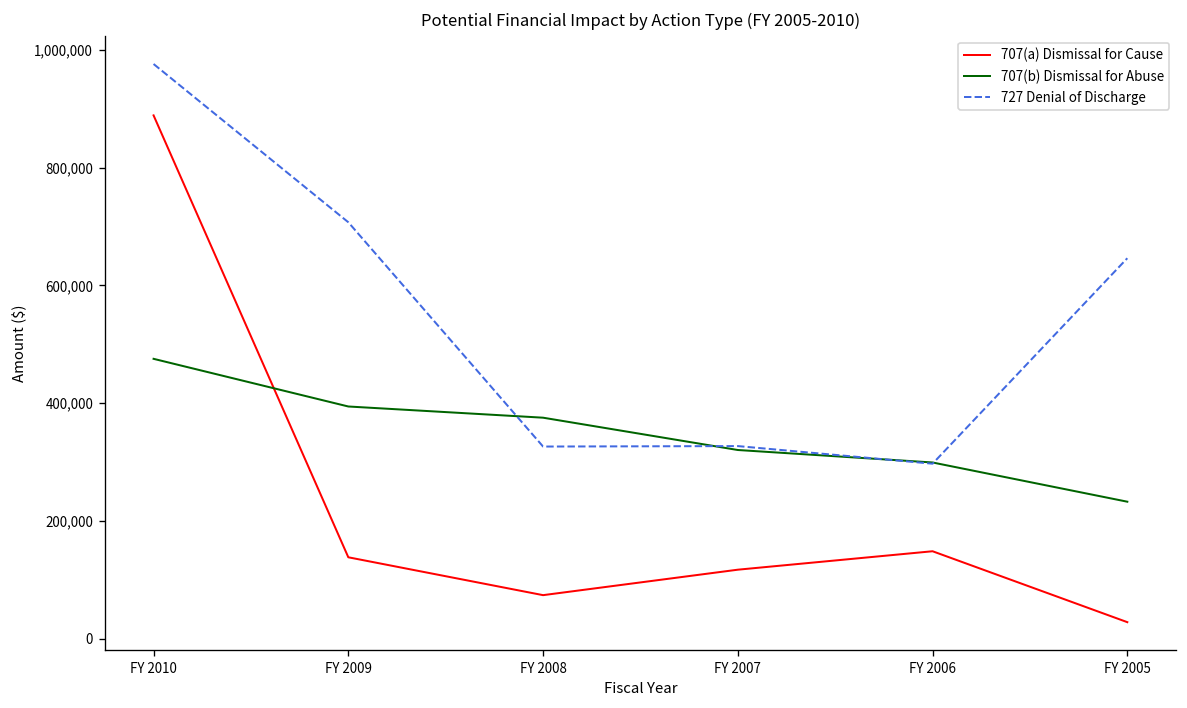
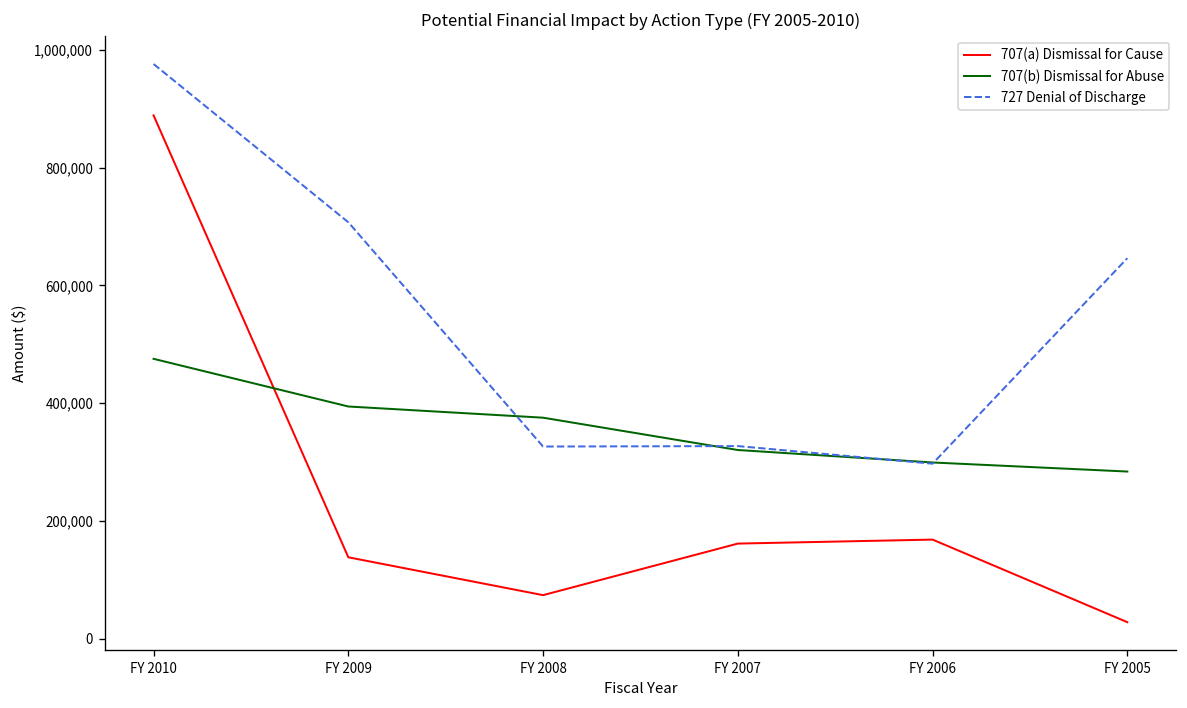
707(a) Dismissal for Cause, FY 2007: 120,000 -> 160,000
707(a) Dismissal for Cause, FY 2006: 150,000 -> 170,000
707(b) Dismissal for Abuse, FY 2005: 230,000 -> 280,000
